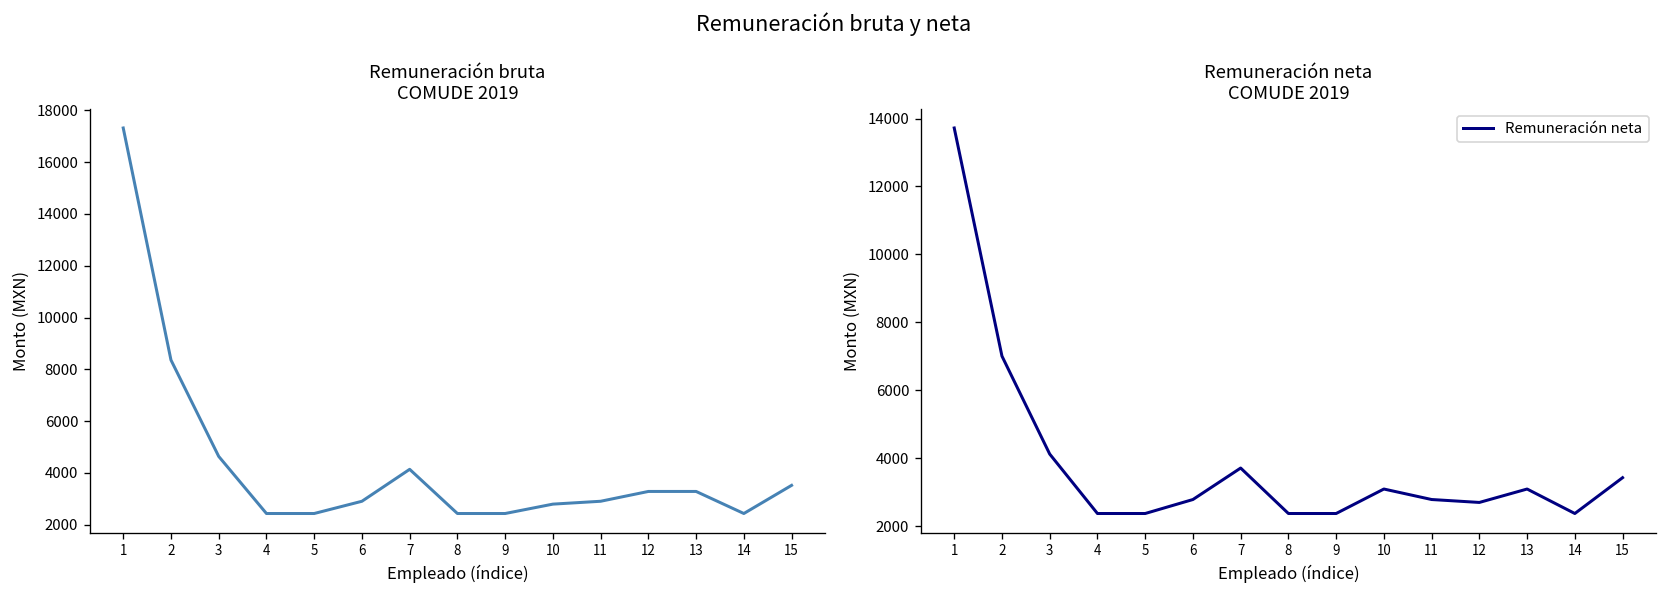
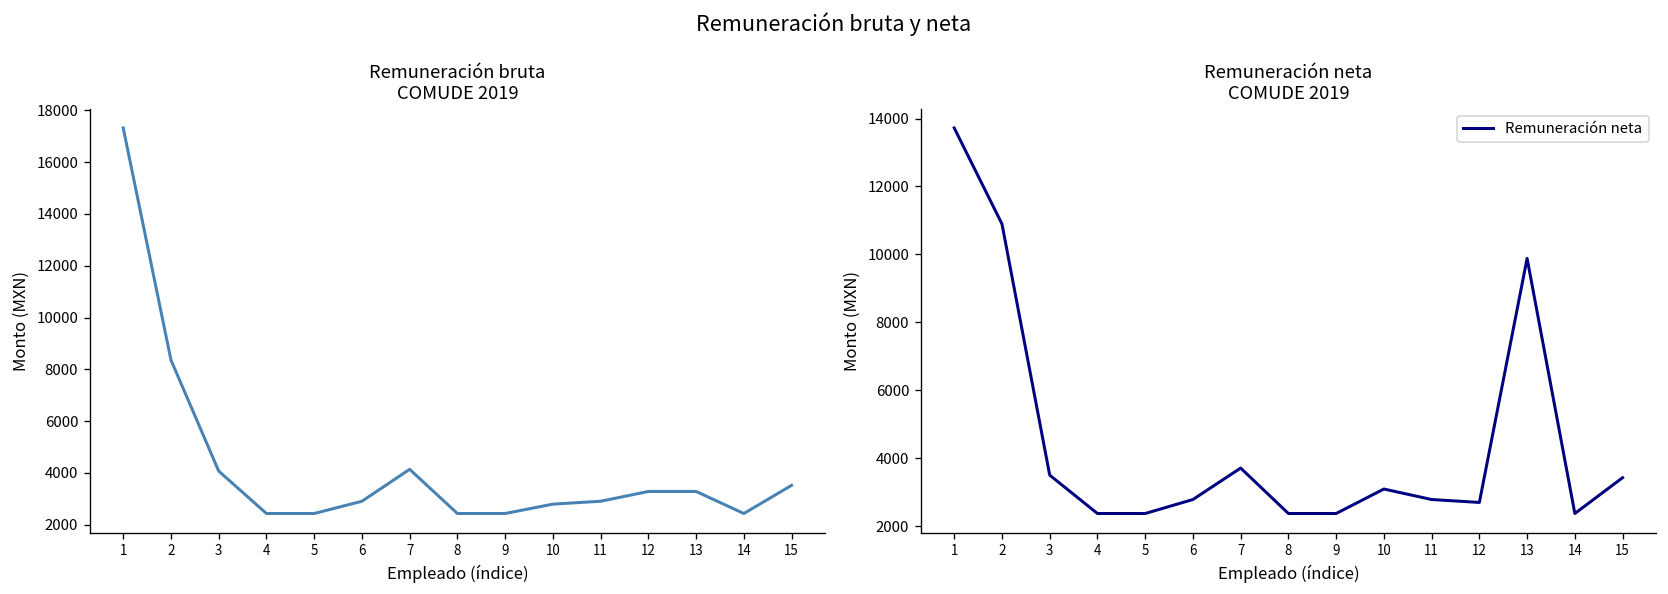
Remuneración bruta COMUDE 2019, 3: 4600 -> 4100
Remuneración neta COMUDE 2019, 2: 7000 -> 10900
Remuneración neta COMUDE 2019, 3: 4100 -> 3500
Remuneración neta COMUDE 2019, 13: 3100 -> 9900
